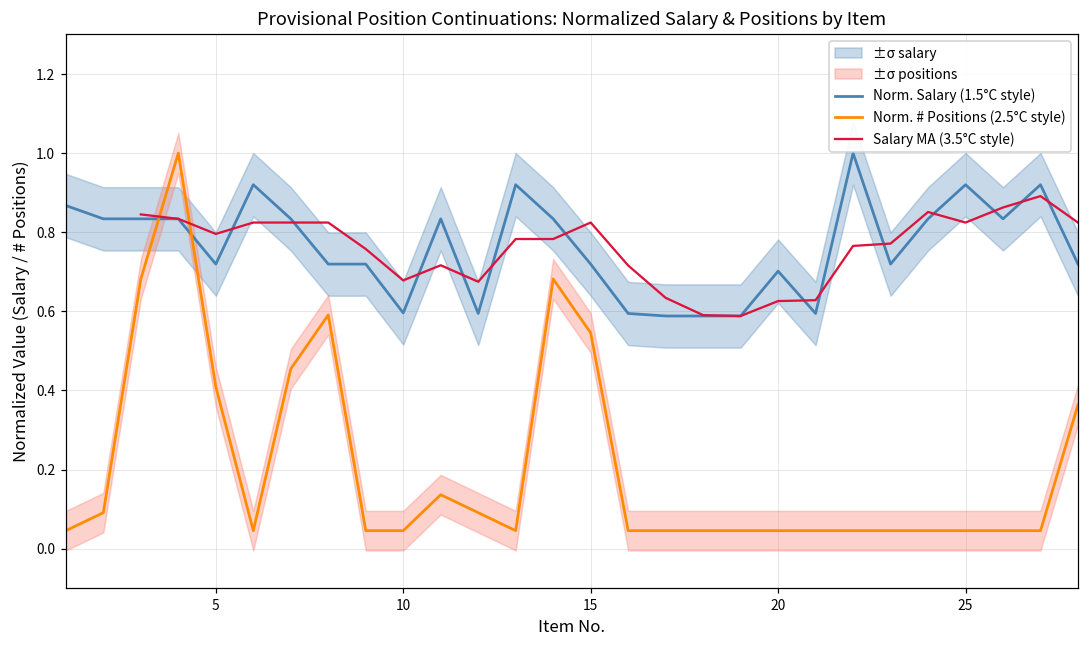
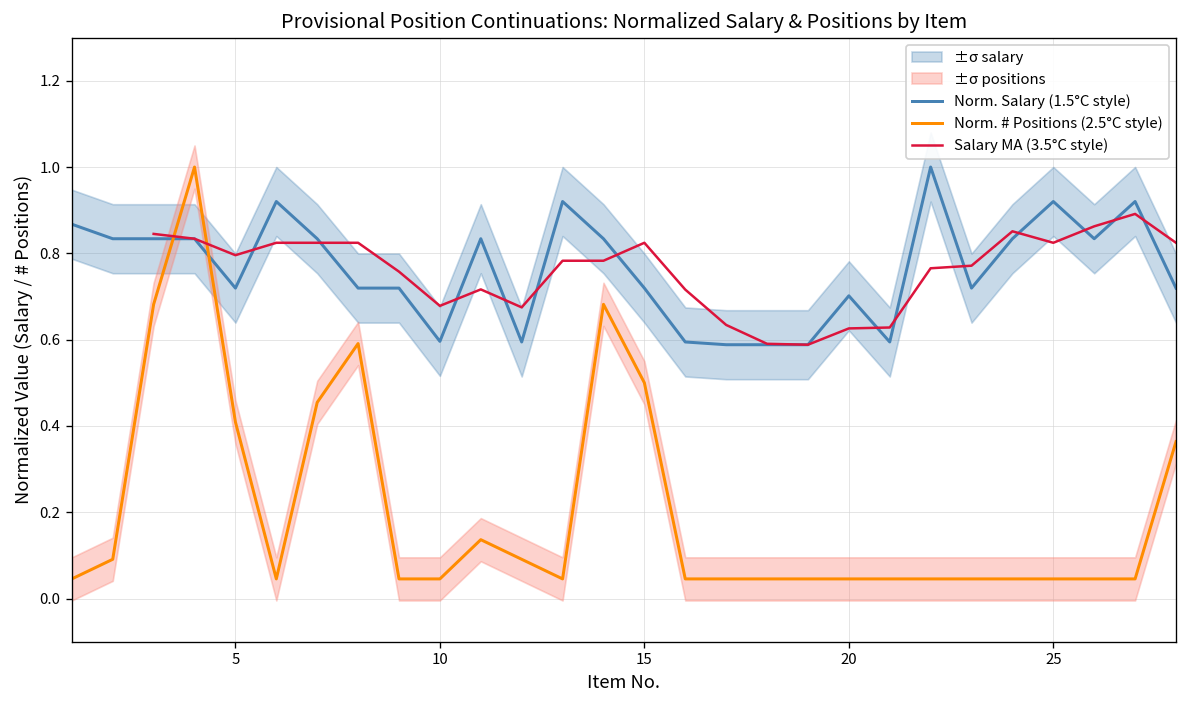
Norm. # Positions (2.5°C style), 15: 0.55 -> 0.50
